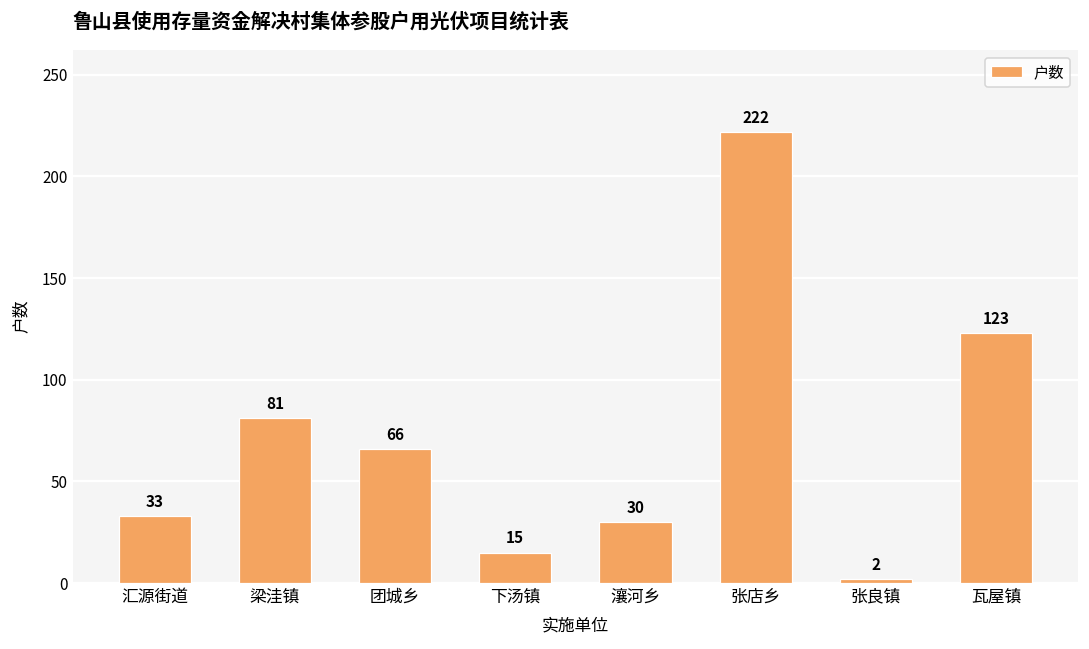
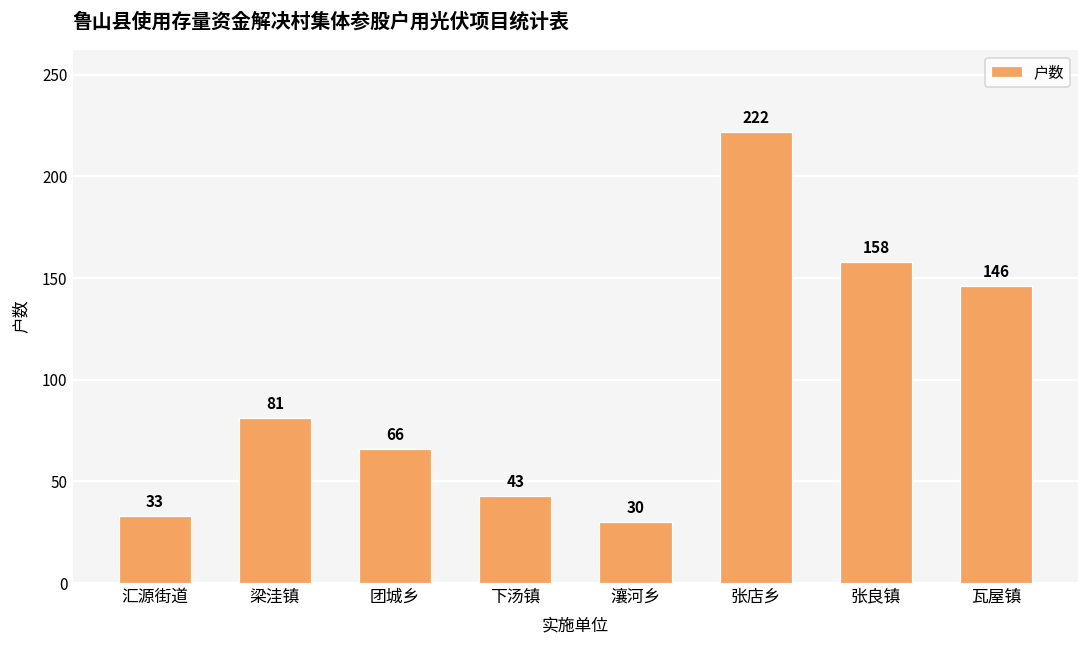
下汤镇: 15 -> 43
张良镇: 2 -> 158
瓦屋镇: 123 -> 146
